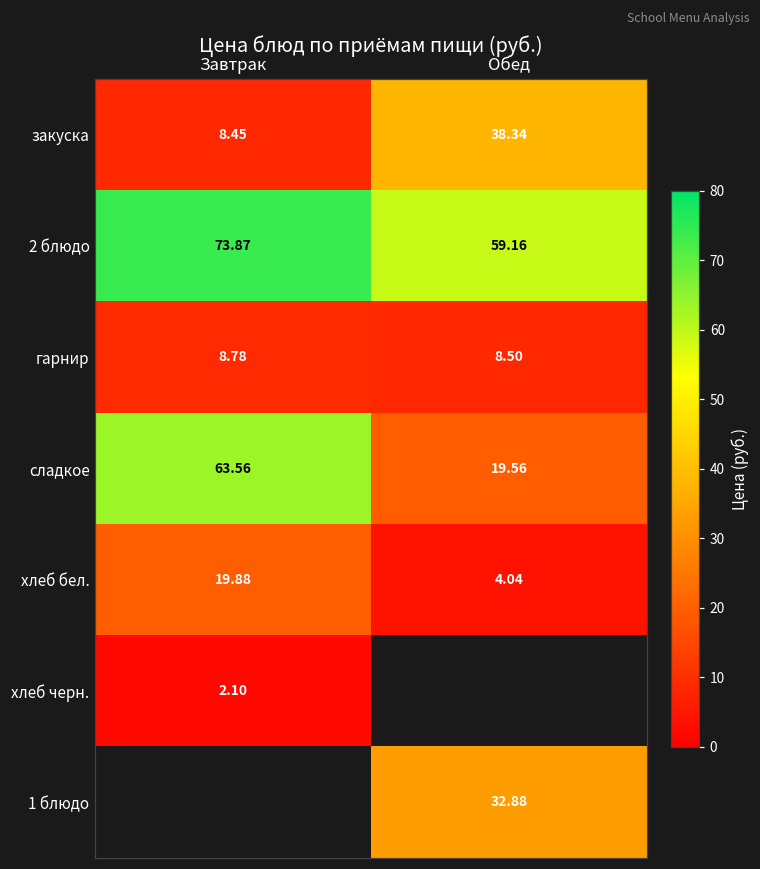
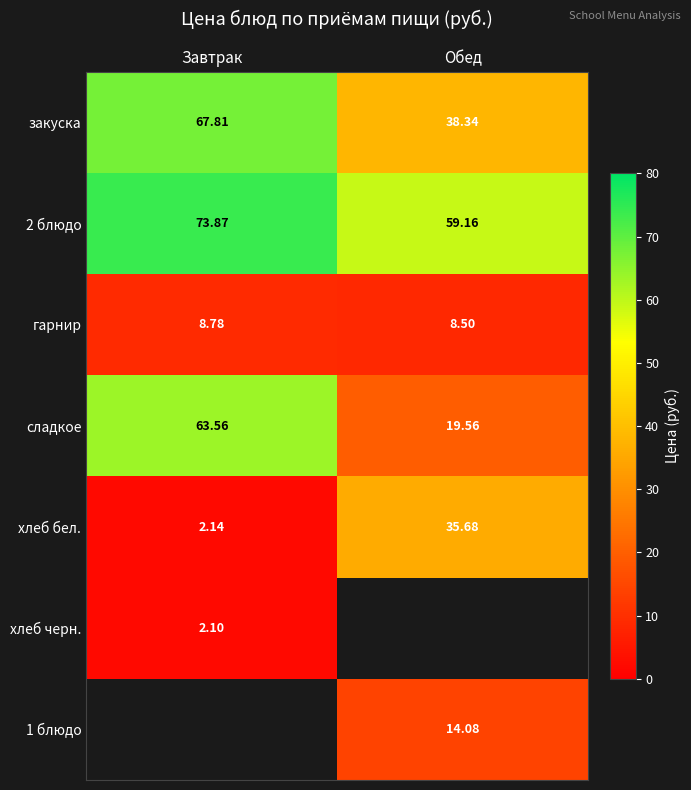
закуска, Завтрак: 8.45 -> 67.81
хлеб бел., Завтрак: 19.88 -> 2.14
хлеб бел., Обед: 4.04 -> 35.68
1 блюдо, Обед: 32.88 -> 14.08
